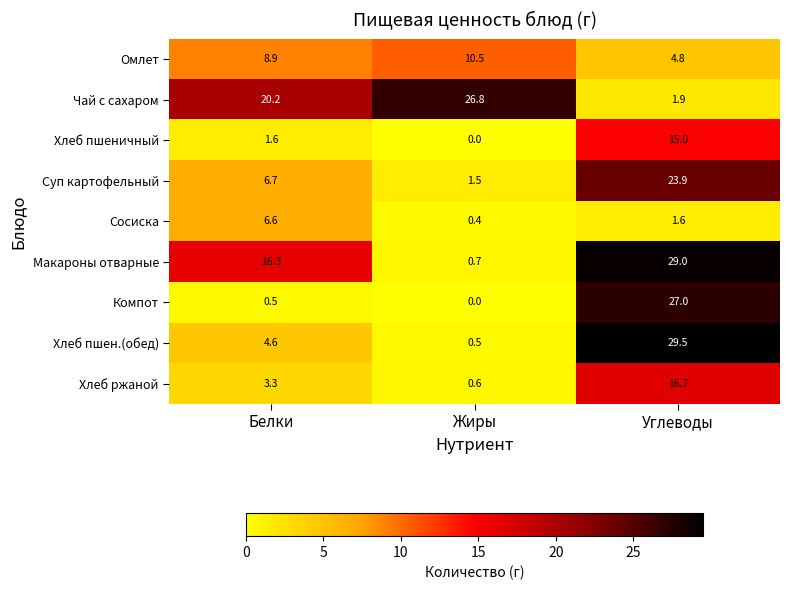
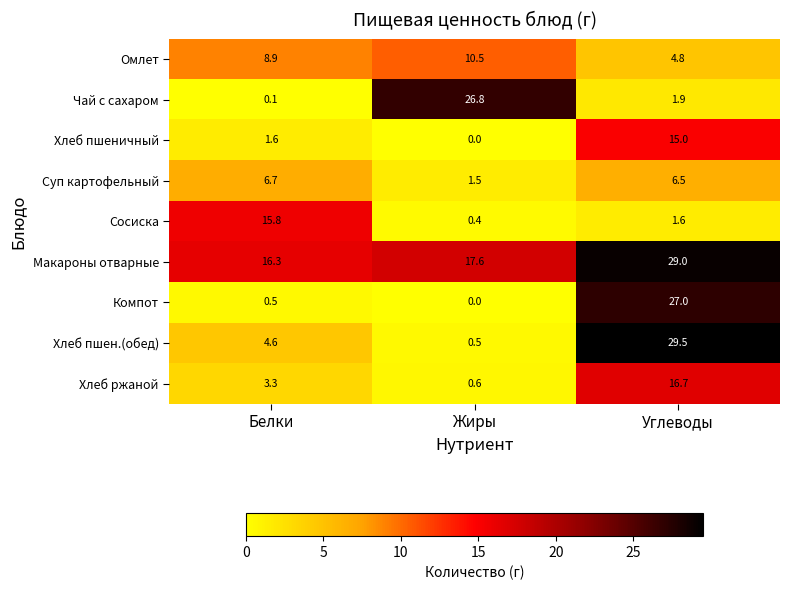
Чай с сахаром, Белки: 20.2 -> 0.1
Суп картофельный, Углеводы: 23.9 -> 6.5
Сосиска, Белки: 6.6 -> 15.8
Макароны отварные, Жиры: 0.7 -> 17.6
